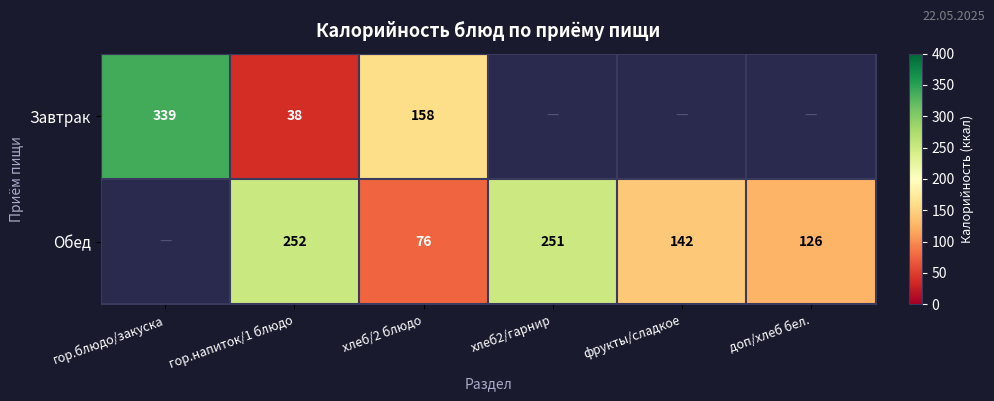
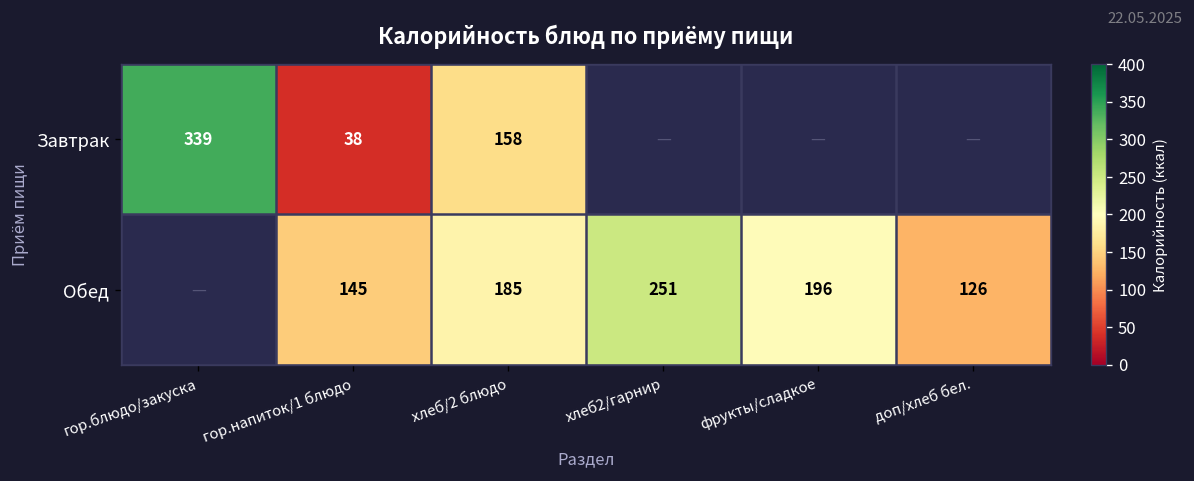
Обед, гор.напиток/1 блюдо: 252 -> 145
Обед, хлеб/2 блюдо: 76 -> 185
Обед, фрукты/сладкое: 142 -> 196
